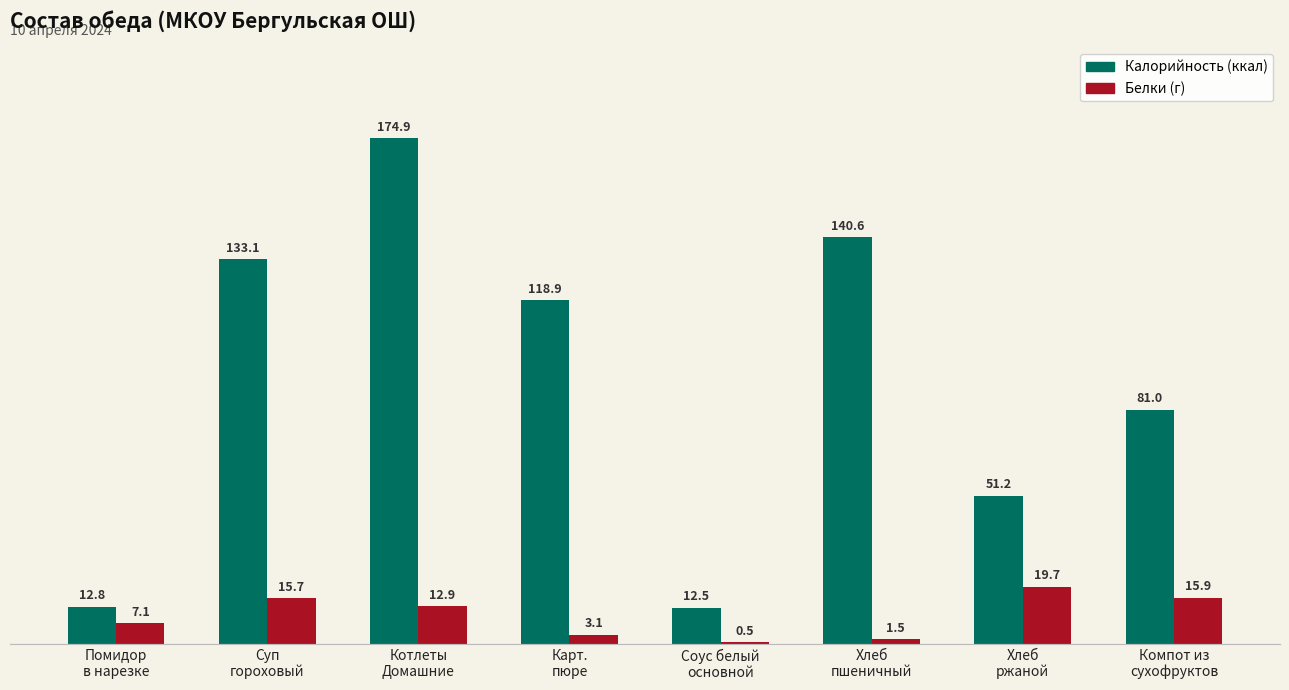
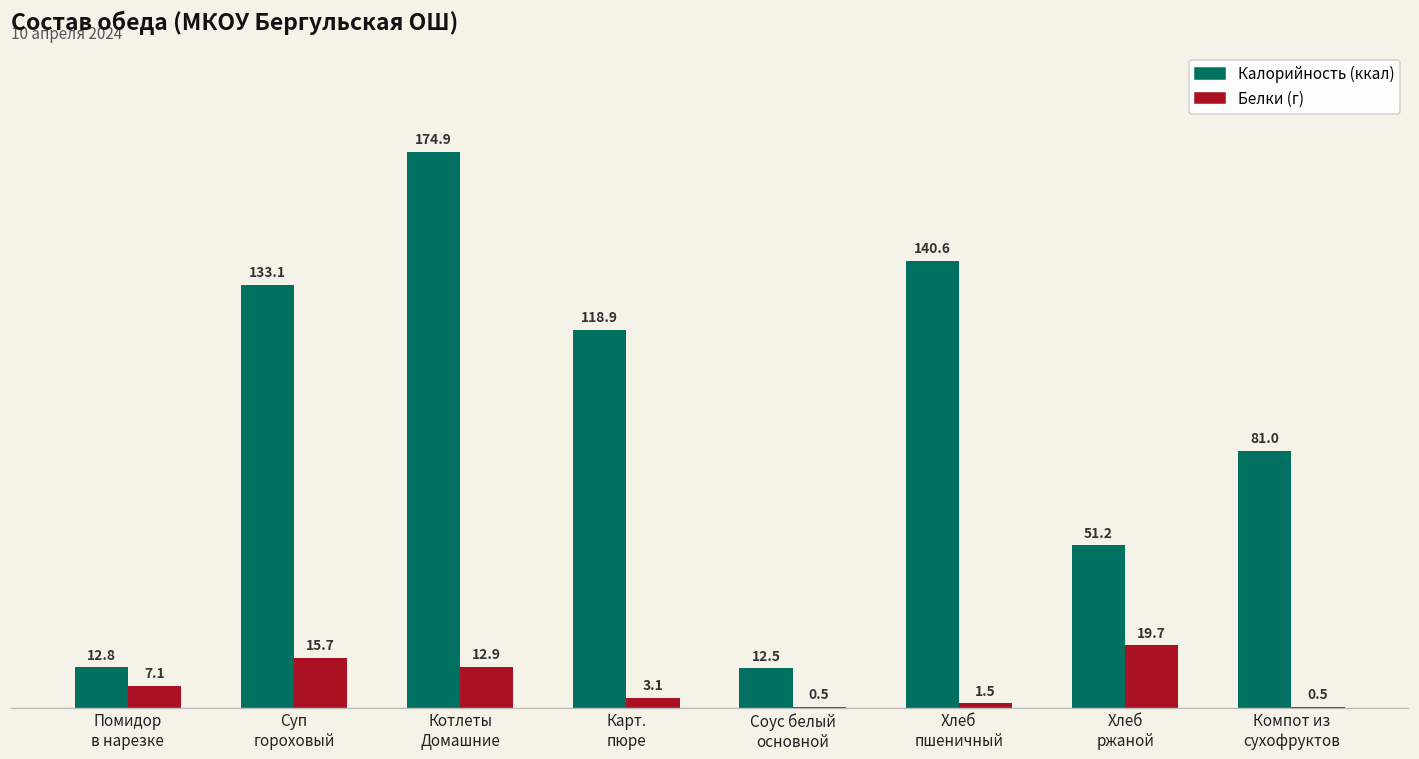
Белки (г), Компот из сухофруктов: 15.9 -> 0.5
